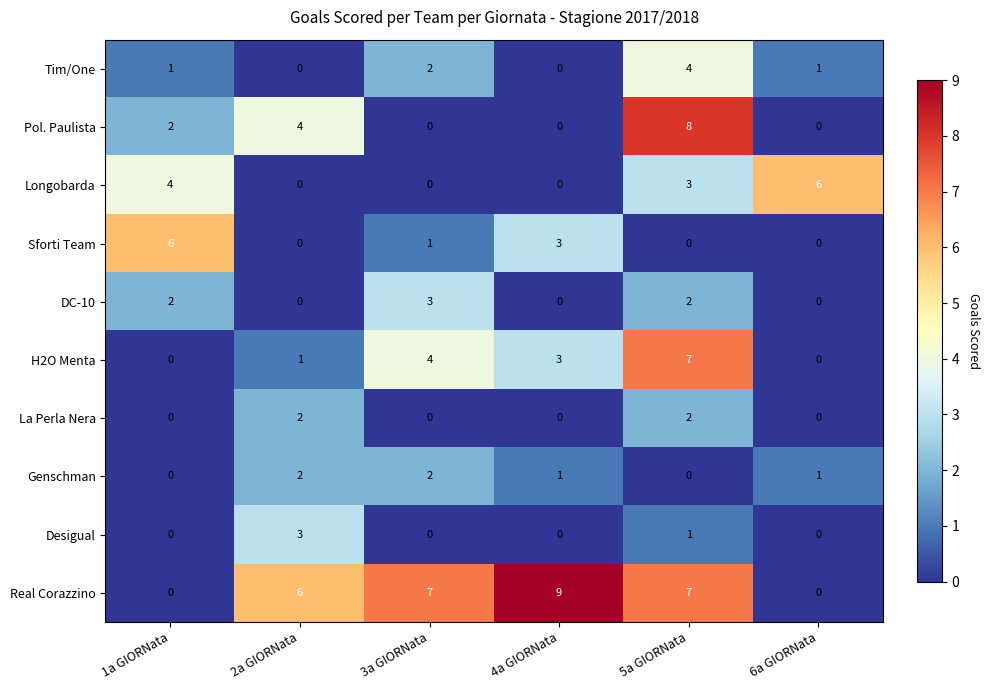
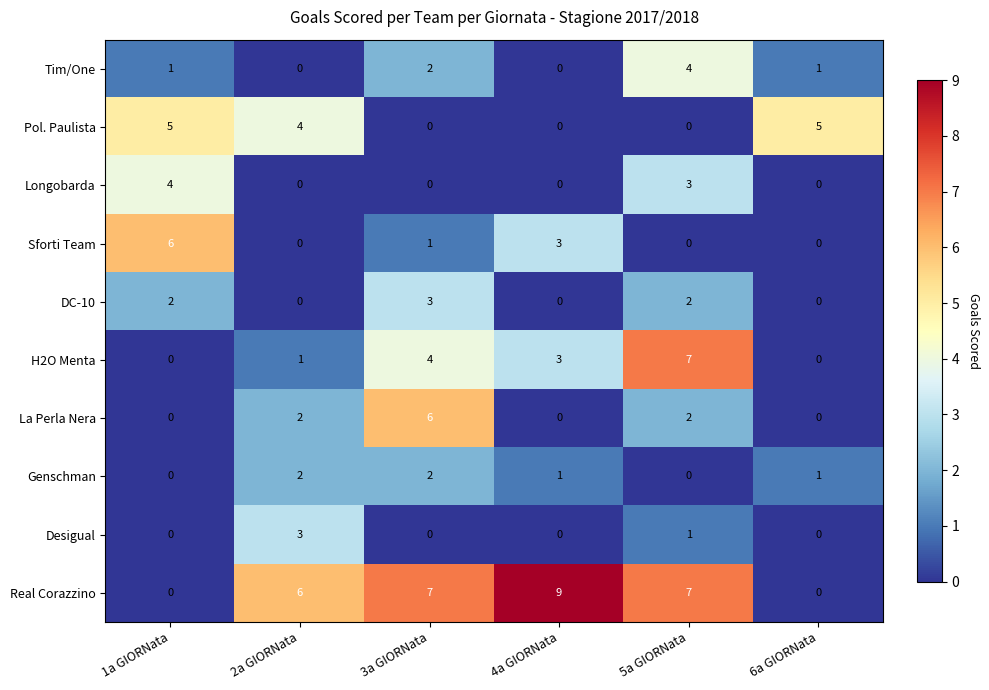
Pol. Paulista, 1a GIORNata: 2 -> 5
Pol. Paulista, 5a GIORNata: 8 -> 0
Pol. Paulista, 6a GIORNata: 0 -> 5
Longobarda, 6a GIORNata: 6 -> 0
La Perla Nera, 3a GIORNata: 0 -> 6
